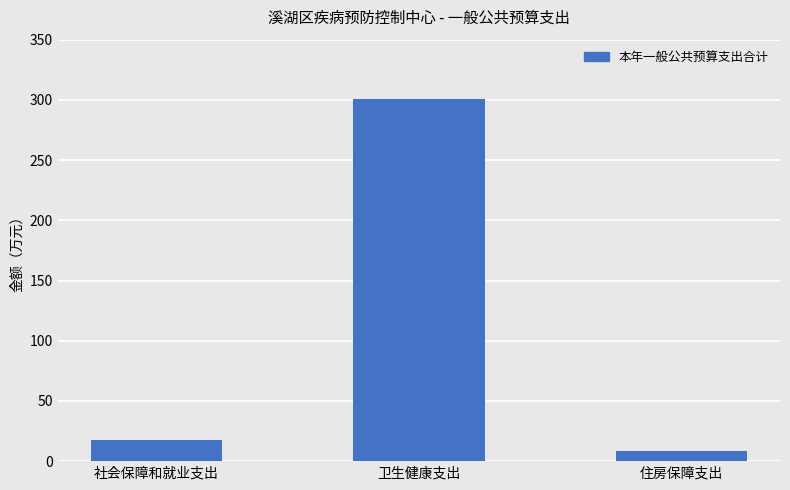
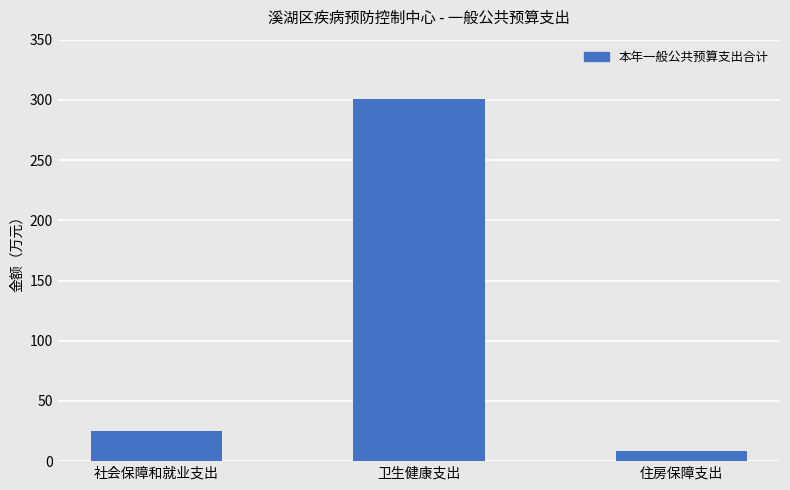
社会保障和就业支出: 17 -> 25
